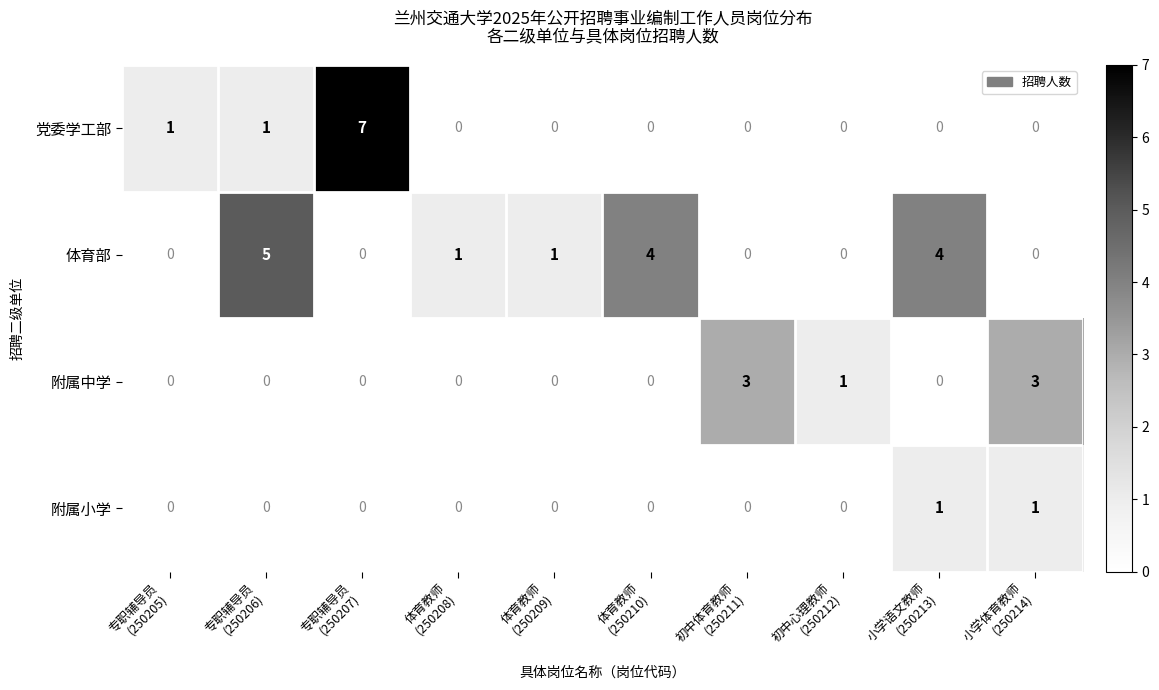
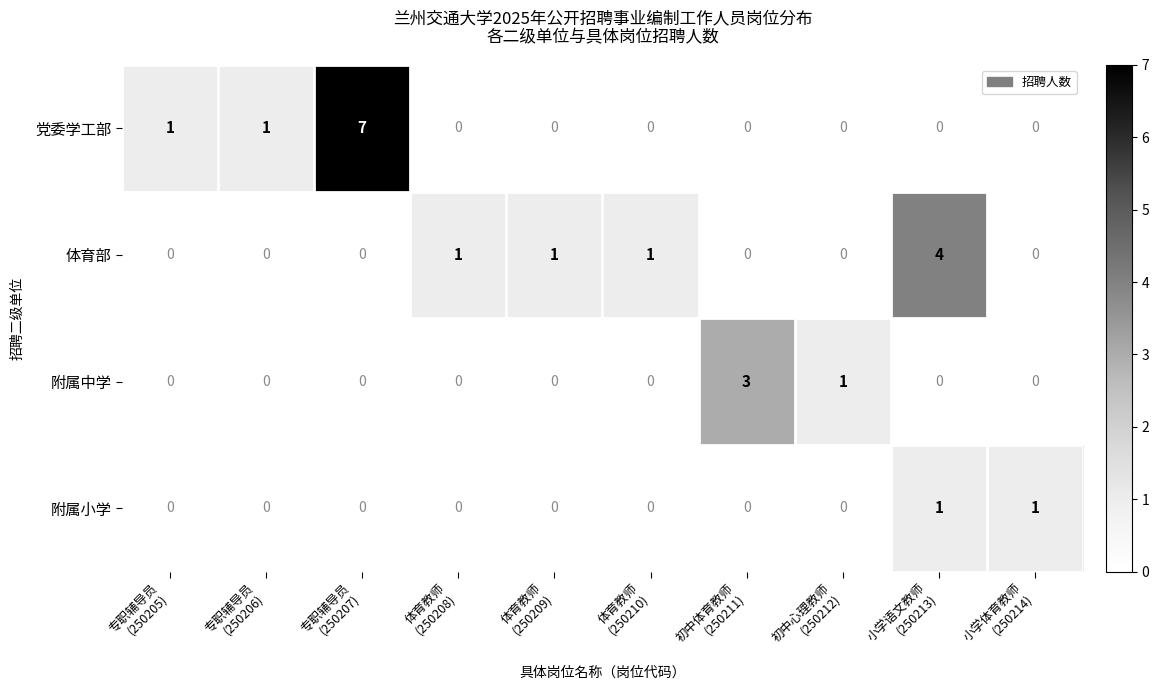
体育部, 专职辅导员 (250206): 5 -> 0
体育部, 体育教师 (250210): 4 -> 1
附属中学, 小学体育教师 (250214): 3 -> 0
